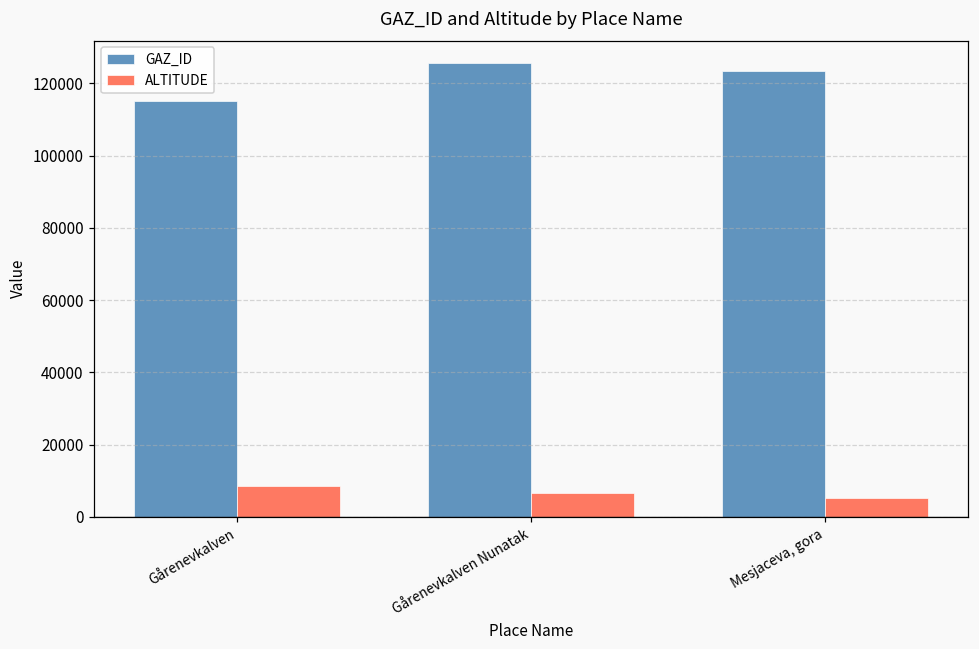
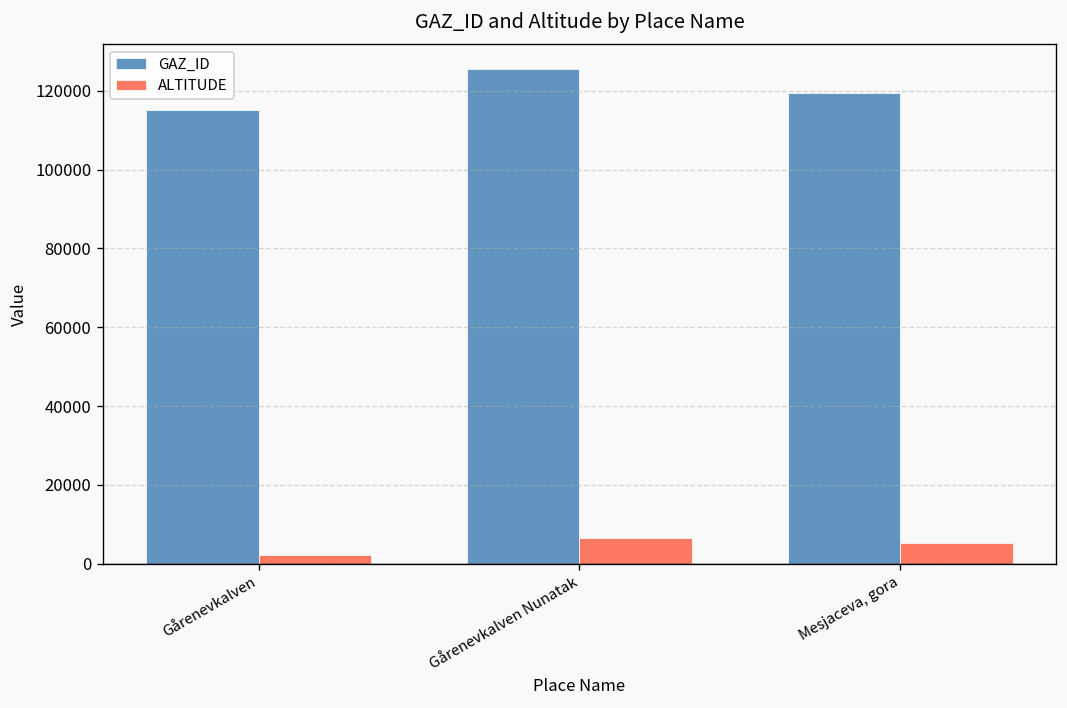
ALTITUDE, Gårenevkalven: 9000 -> 2000
GAZ_ID, Mesjaceva, gora: 123000 -> 119000
